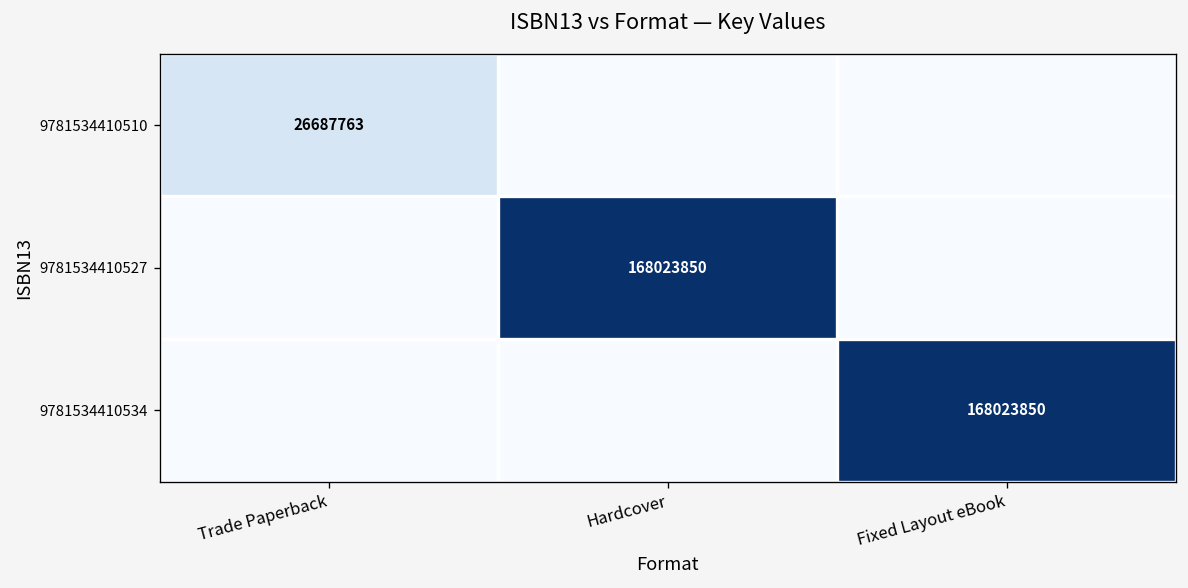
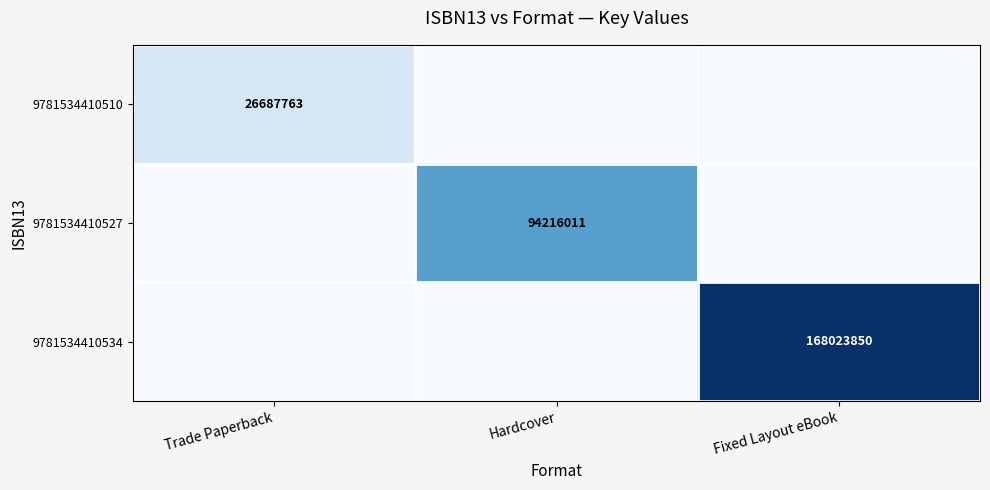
9781534410527, Hardcover: 168023850 -> 94216011
